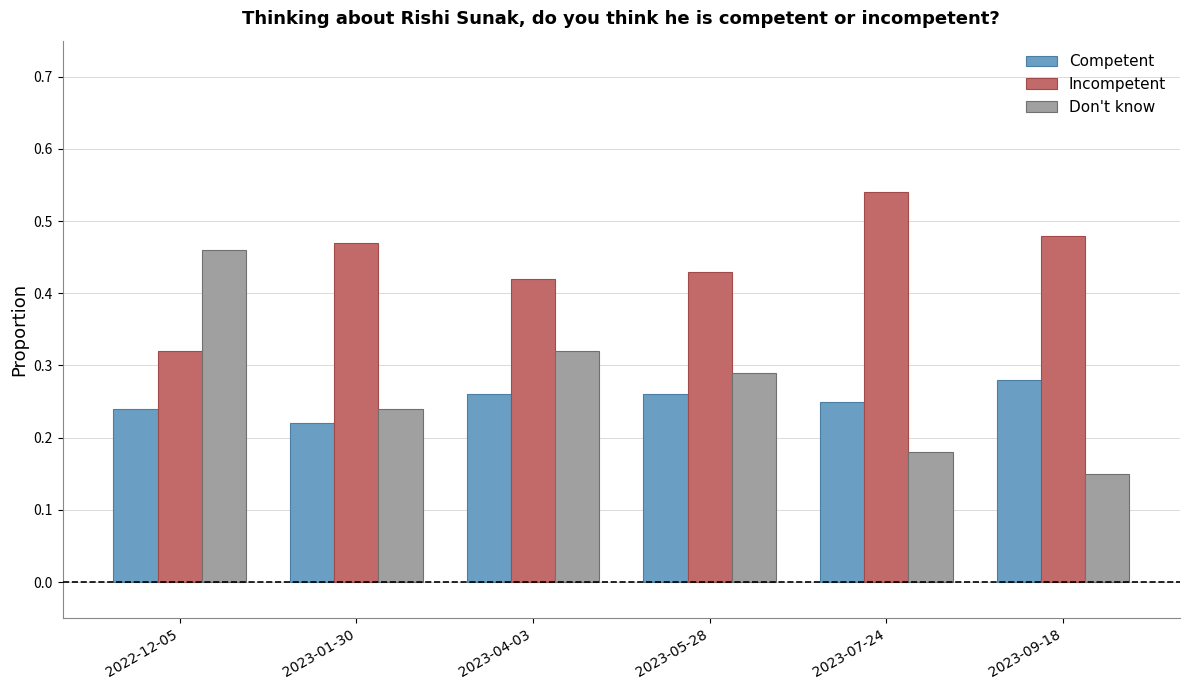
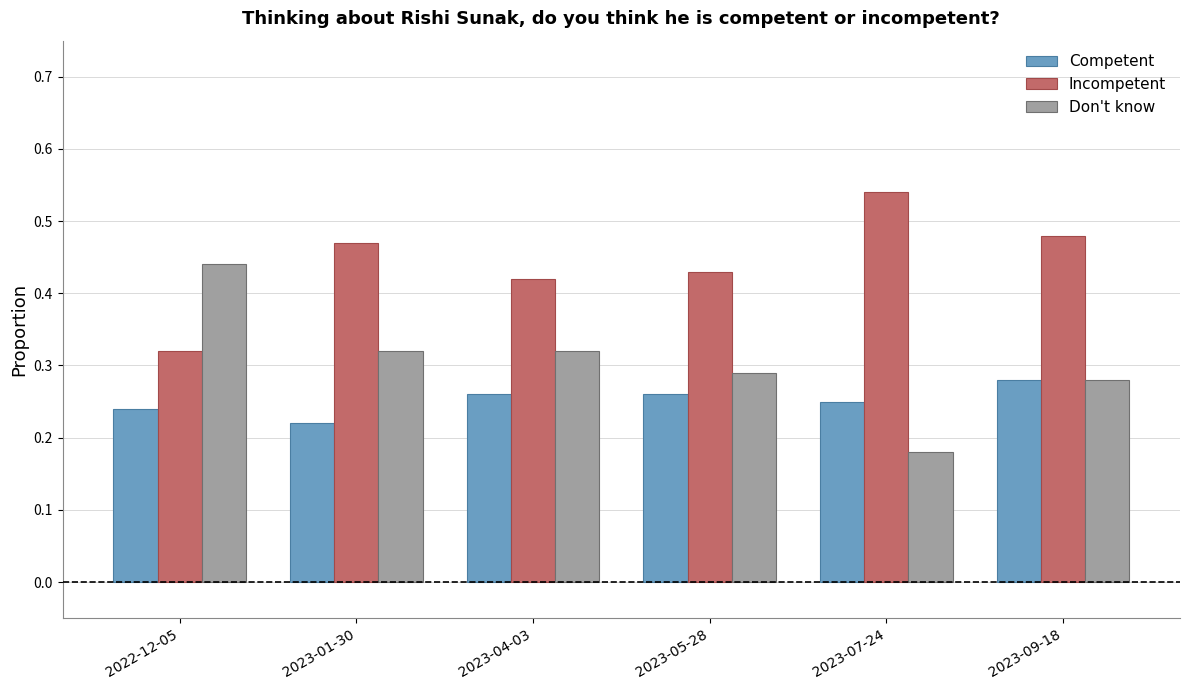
Don't know, 2022-12-05: 0.46 -> 0.44
Don't know, 2023-01-30: 0.24 -> 0.32
Don't know, 2023-09-18: 0.15 -> 0.28
